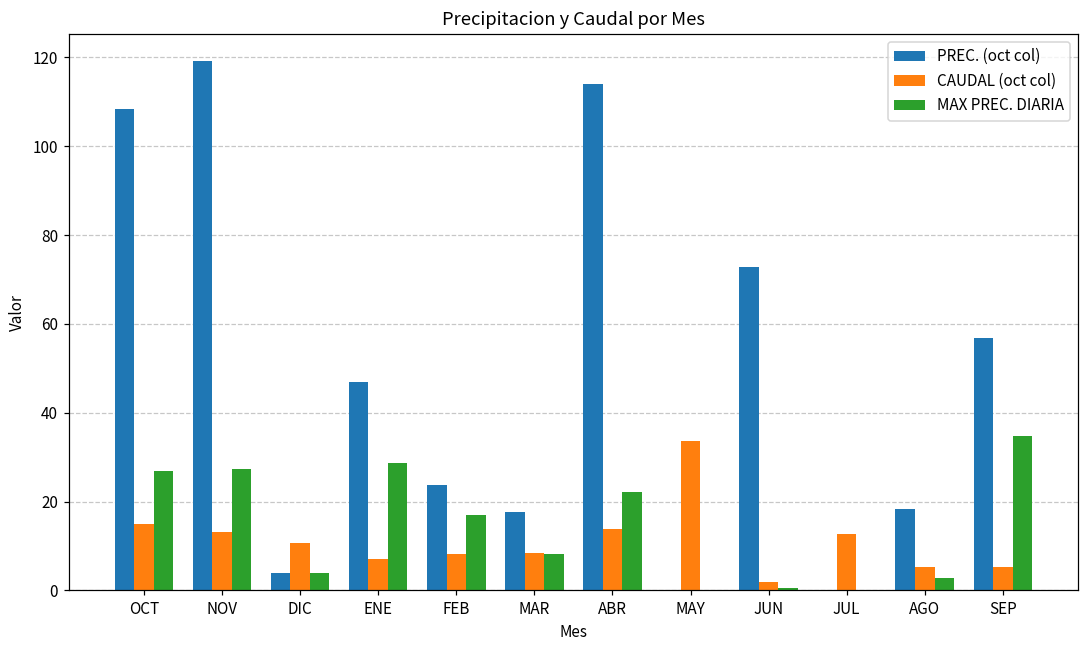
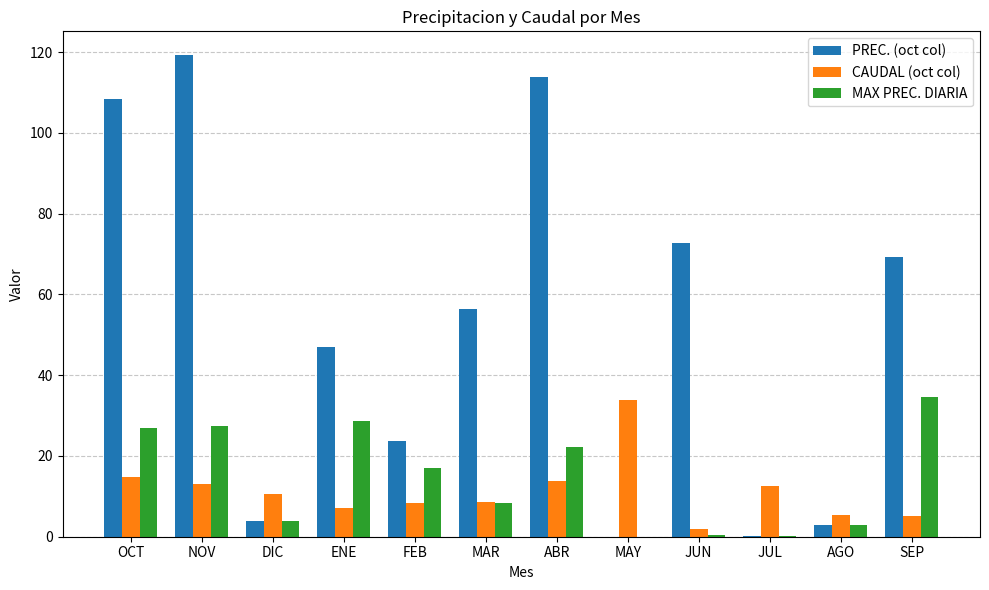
PREC. (oct col), MAR: 18 -> 56
PREC. (oct col), AGO: 18 -> 3
PREC. (oct col), SEP: 57 -> 69
